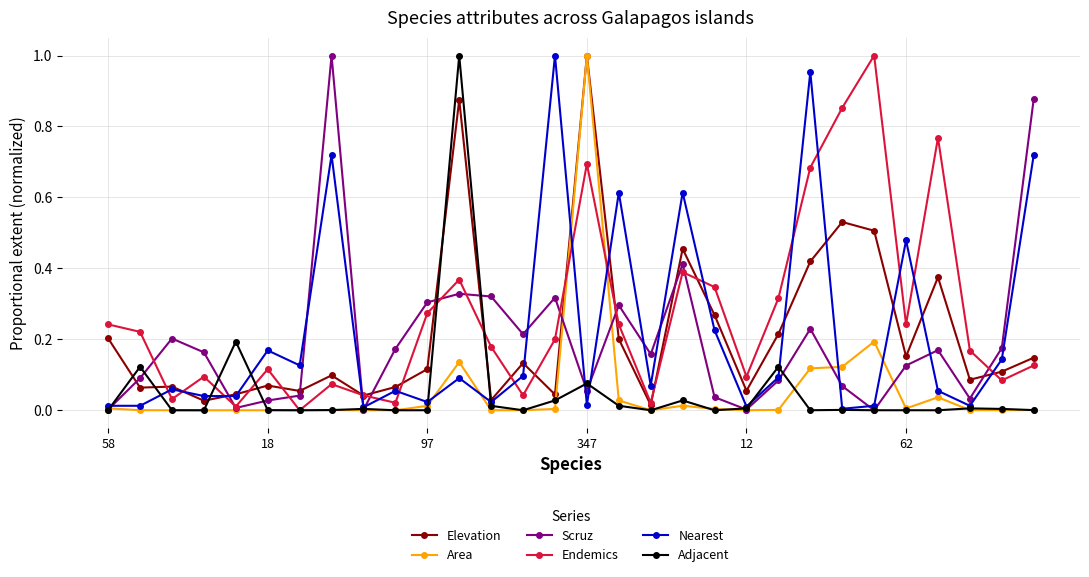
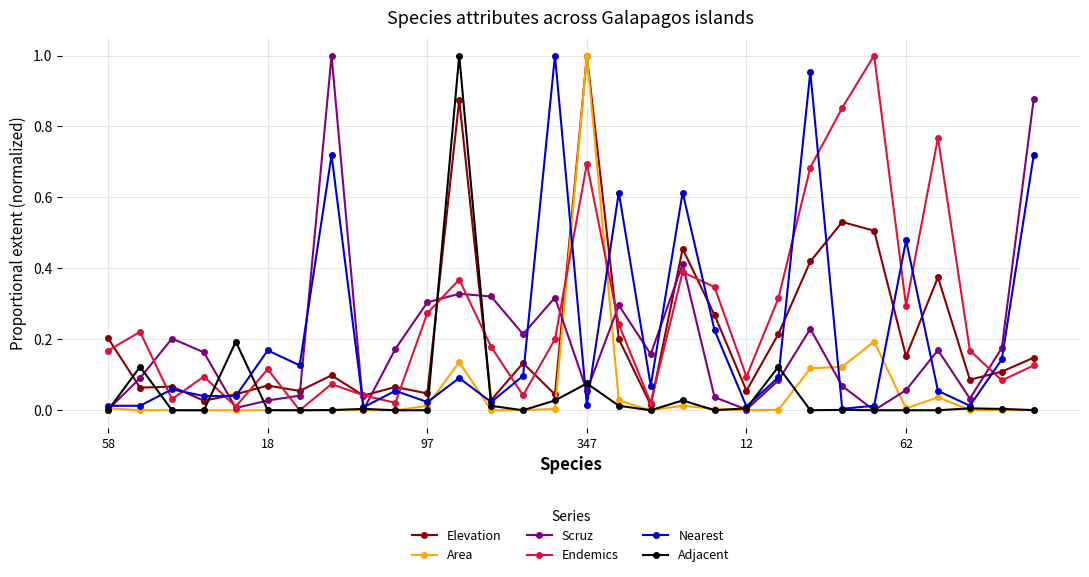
Endemics, 58: 0.24 -> 0.17
Elevation, 97: 0.12 -> 0.05
Scruz, 62: 0.13 -> 0.06
Endemics, 62: 0.24 -> 0.29
